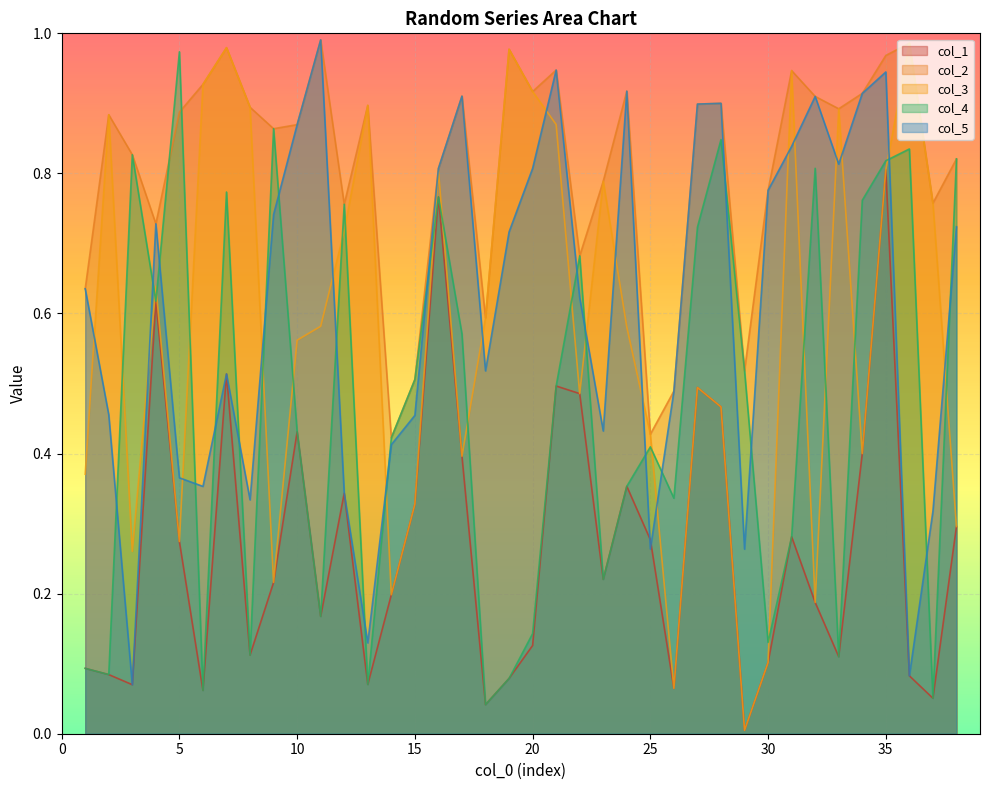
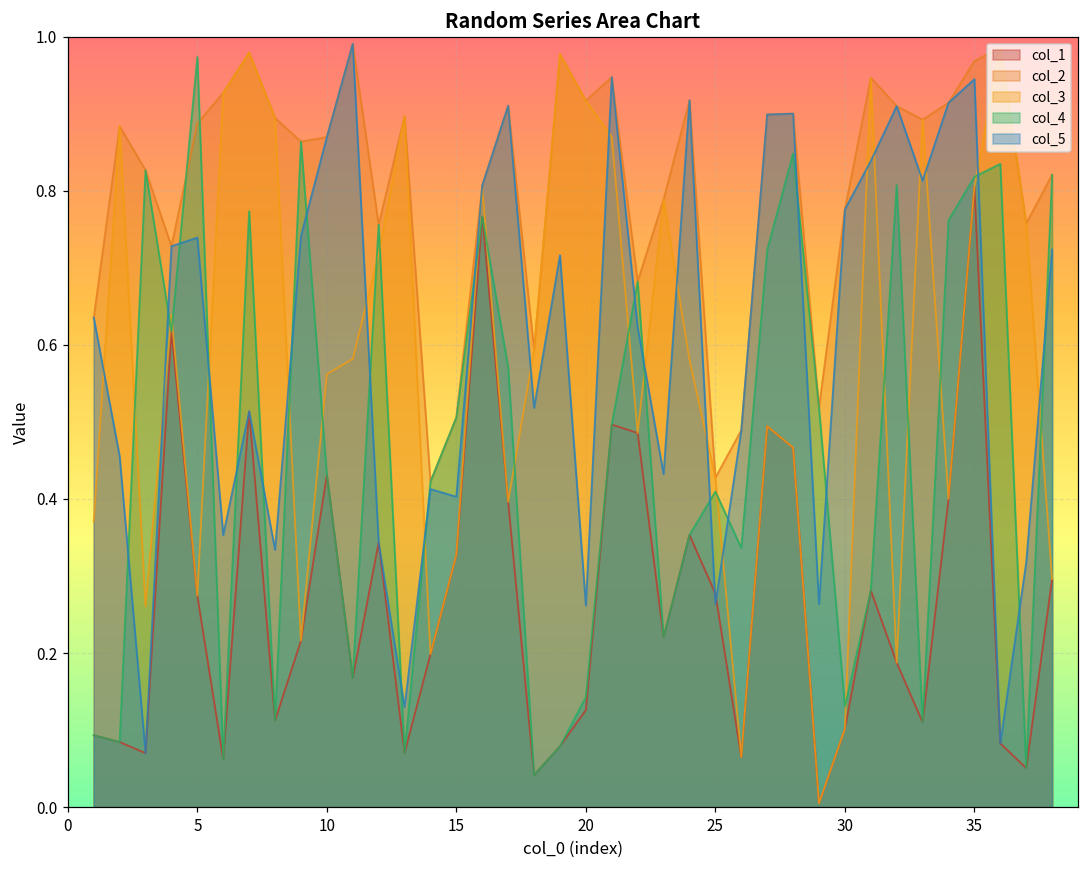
col_5, 5: 0.37 -> 0.74
col_5, 15: 0.45 -> 0.40
col_5, 20: 0.81 -> 0.26
